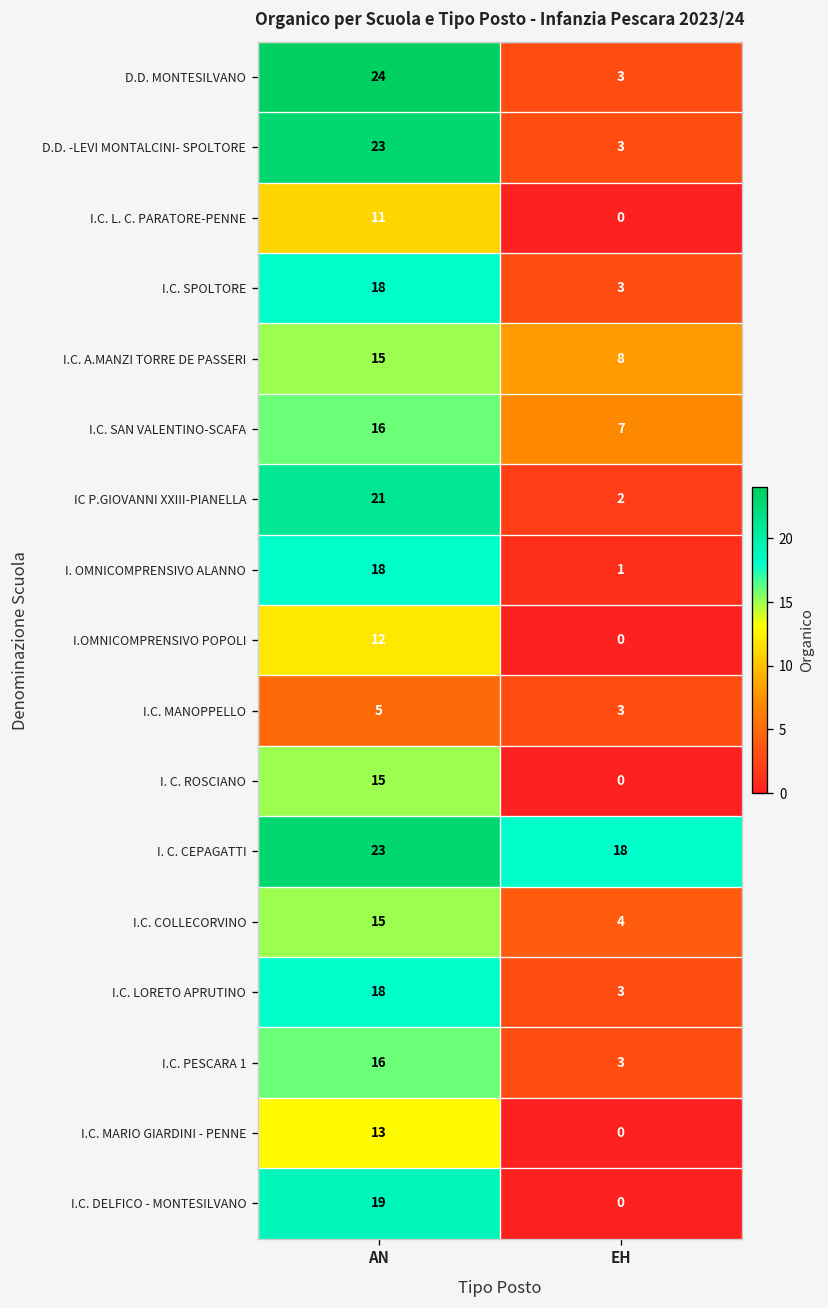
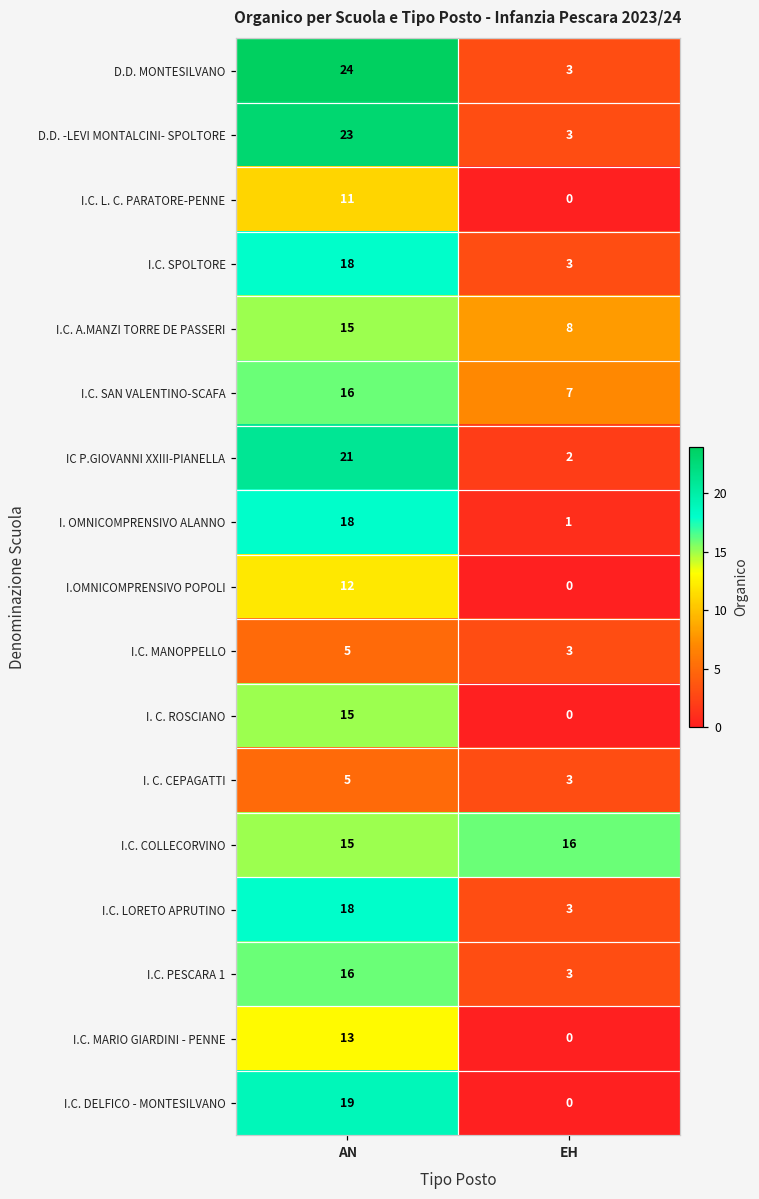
I. C. CEPAGATTI, AN: 23 -> 5
I. C. CEPAGATTI, EH: 18 -> 3
I.C. COLLECORVINO, EH: 4 -> 16
